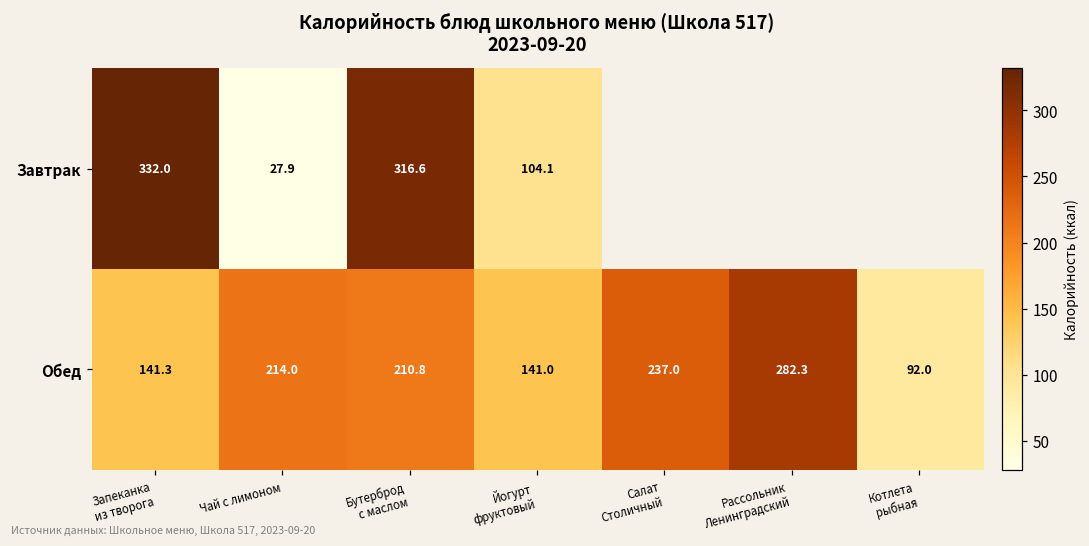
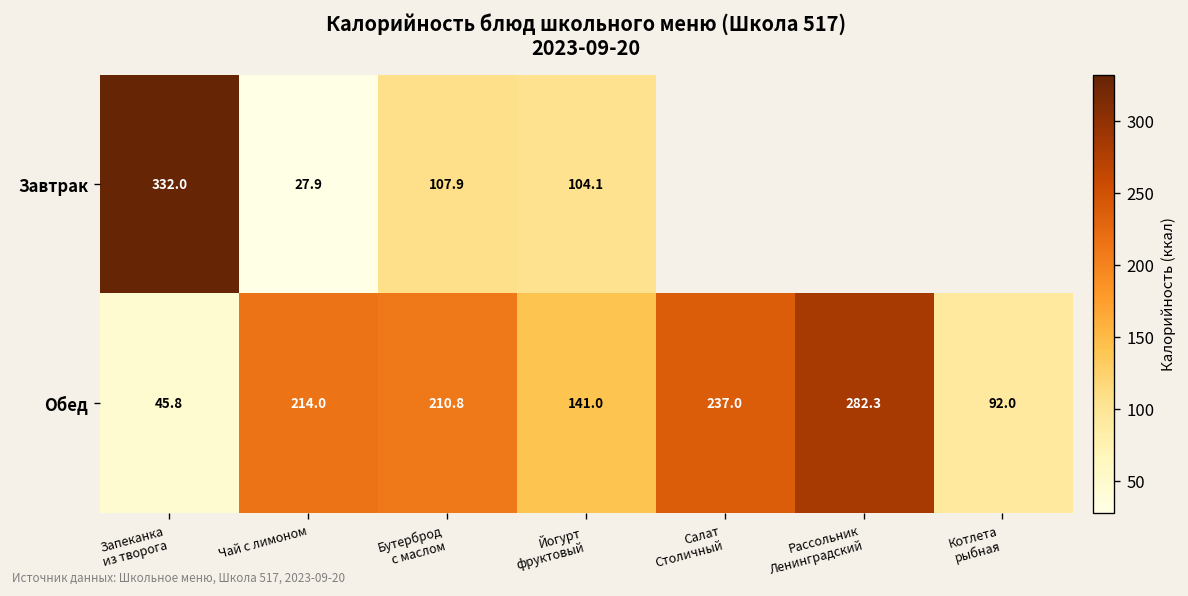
Завтрак, Бутерброд с маслом: 316.6 -> 107.9
Обед, Запеканка из творога: 141.3 -> 45.8
